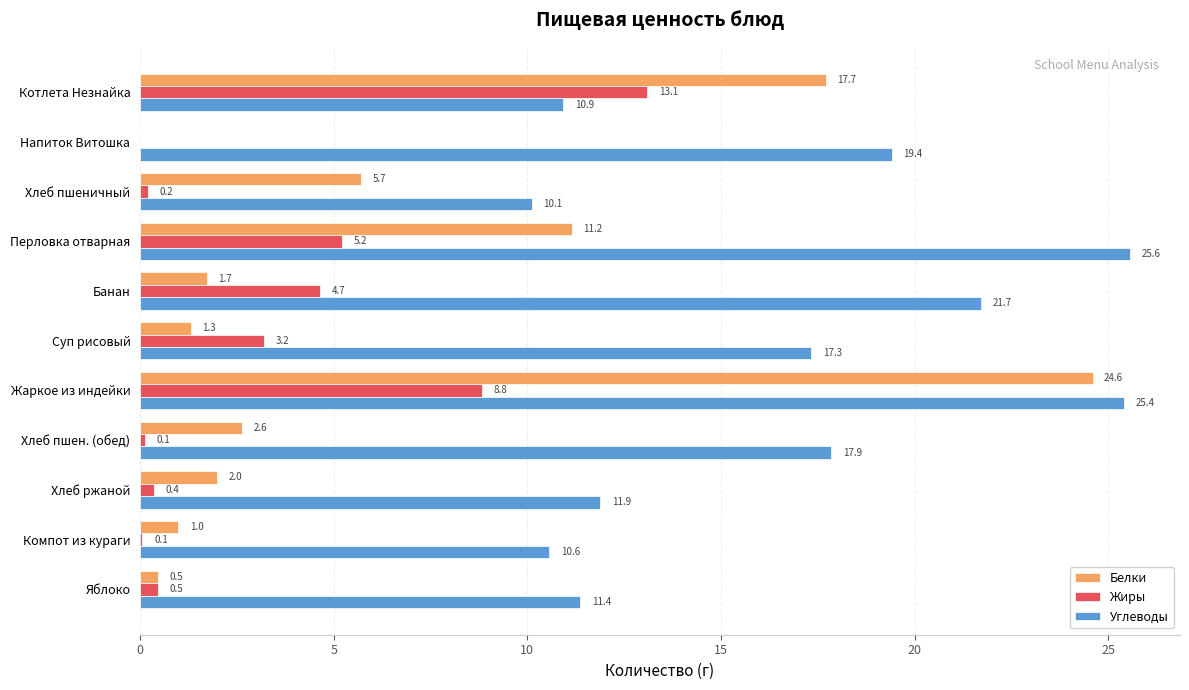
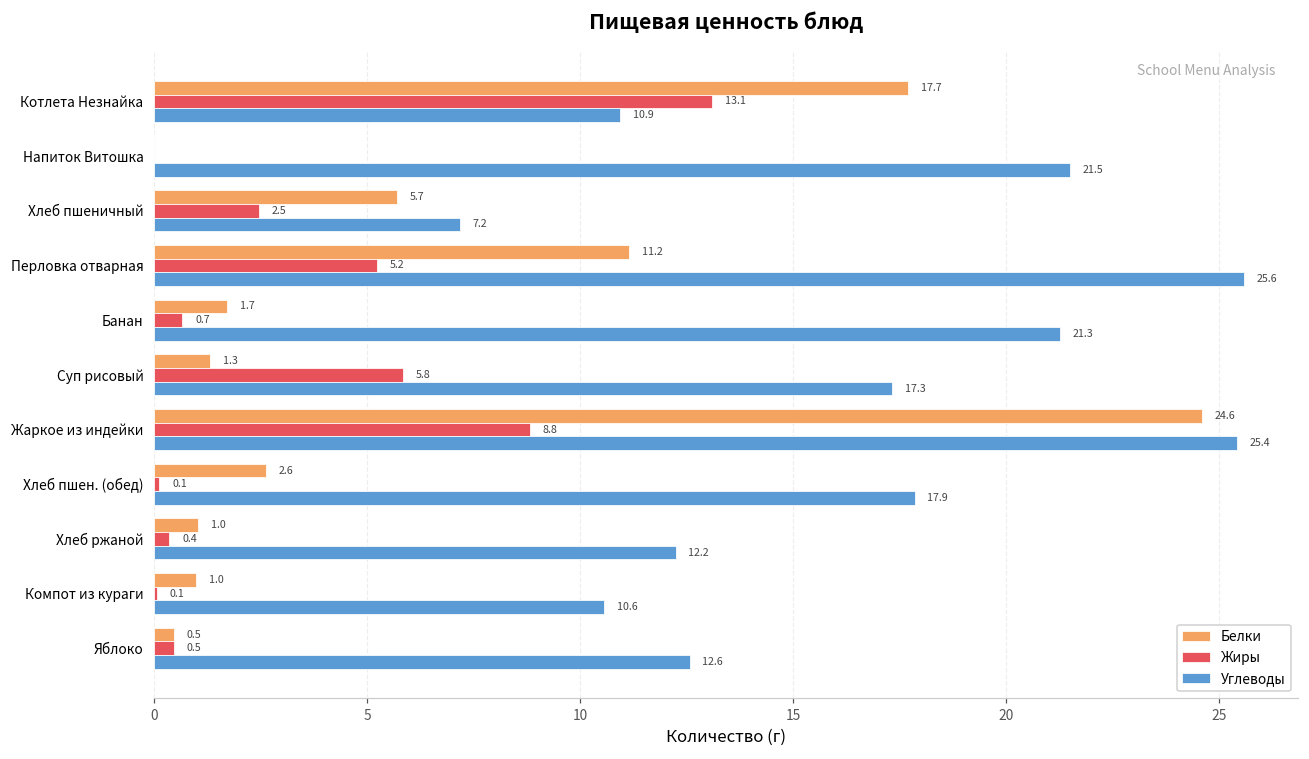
Углеводы, Напиток Витошка: 19.4 -> 21.5
Жиры, Хлеб пшеничный: 0.2 -> 2.5
Углеводы, Хлеб пшеничный: 10.1 -> 7.2
Жиры, Банан: 4.7 -> 0.7
Углеводы, Банан: 21.7 -> 21.3
Жиры, Суп рисовый: 3.2 -> 5.8
Белки, Хлеб ржаной: 2.0 -> 1.0
Углеводы, Хлеб ржаной: 11.9 -> 12.2
Углеводы, Яблоко: 11.4 -> 12.6
